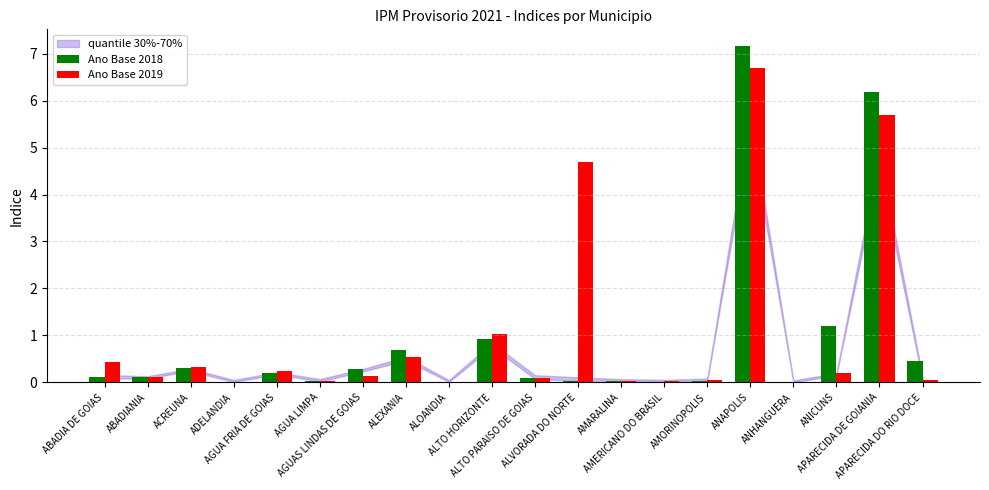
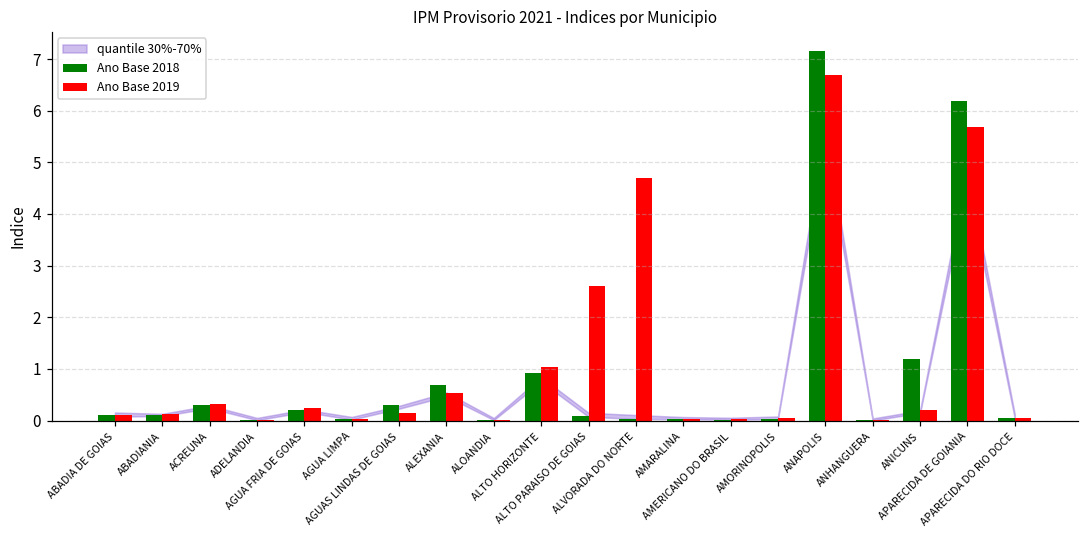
Ano Base 2019, ABADIA DE GOIAS: 0.4 -> 0.1
Ano Base 2019, ALTO PARAISO DE GOIAS: 0.1 -> 2.6
Ano Base 2018, APARECIDA DO RIO DOCE: 0.5 -> 0.1
